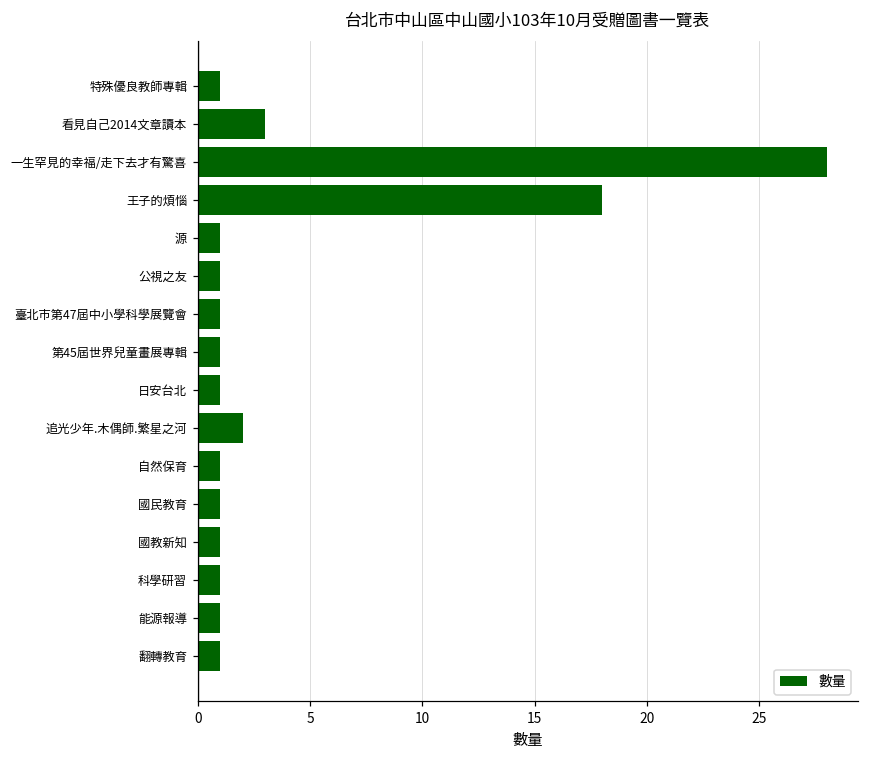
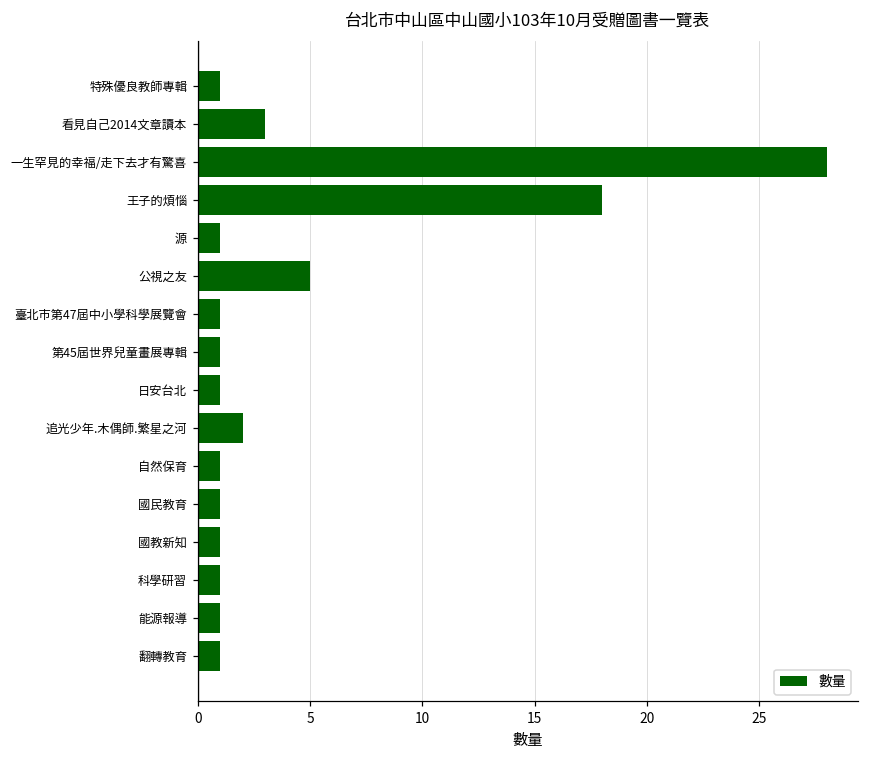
公視之友: 1 -> 5
